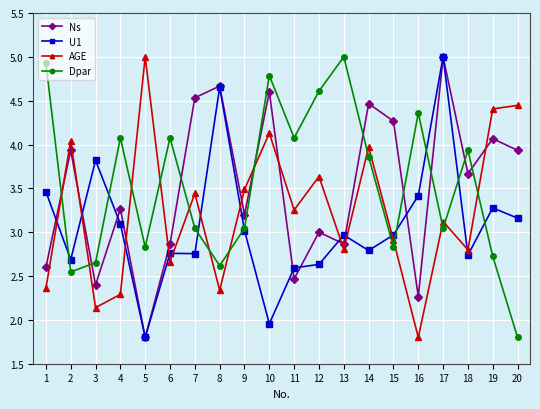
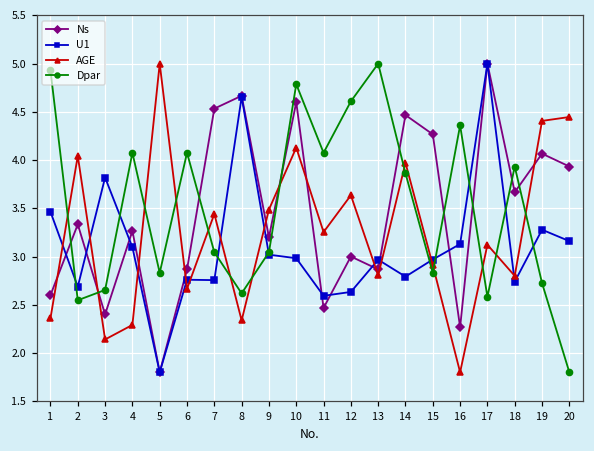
Ns, 2: 3.9 -> 3.3
U1, 10: 2.0 -> 3.0
U1, 16: 3.4 -> 3.1
Dpar, 17: 3.0 -> 2.6
